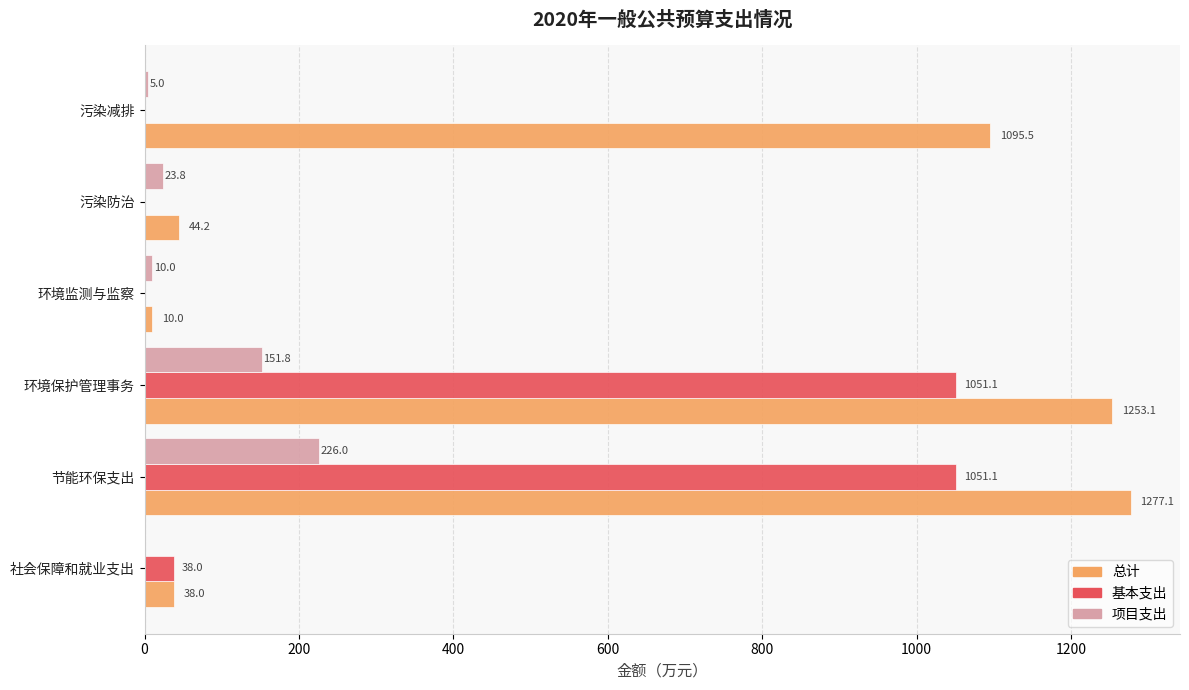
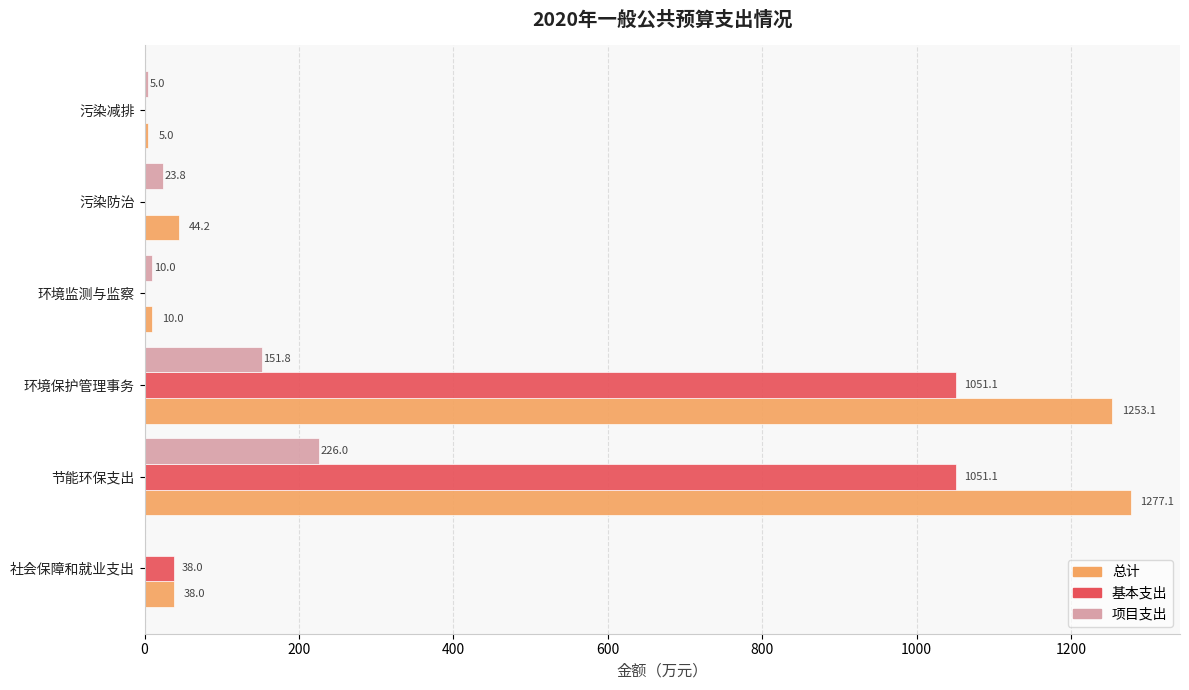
总计, 污染减排: 1095.5 -> 5.0
